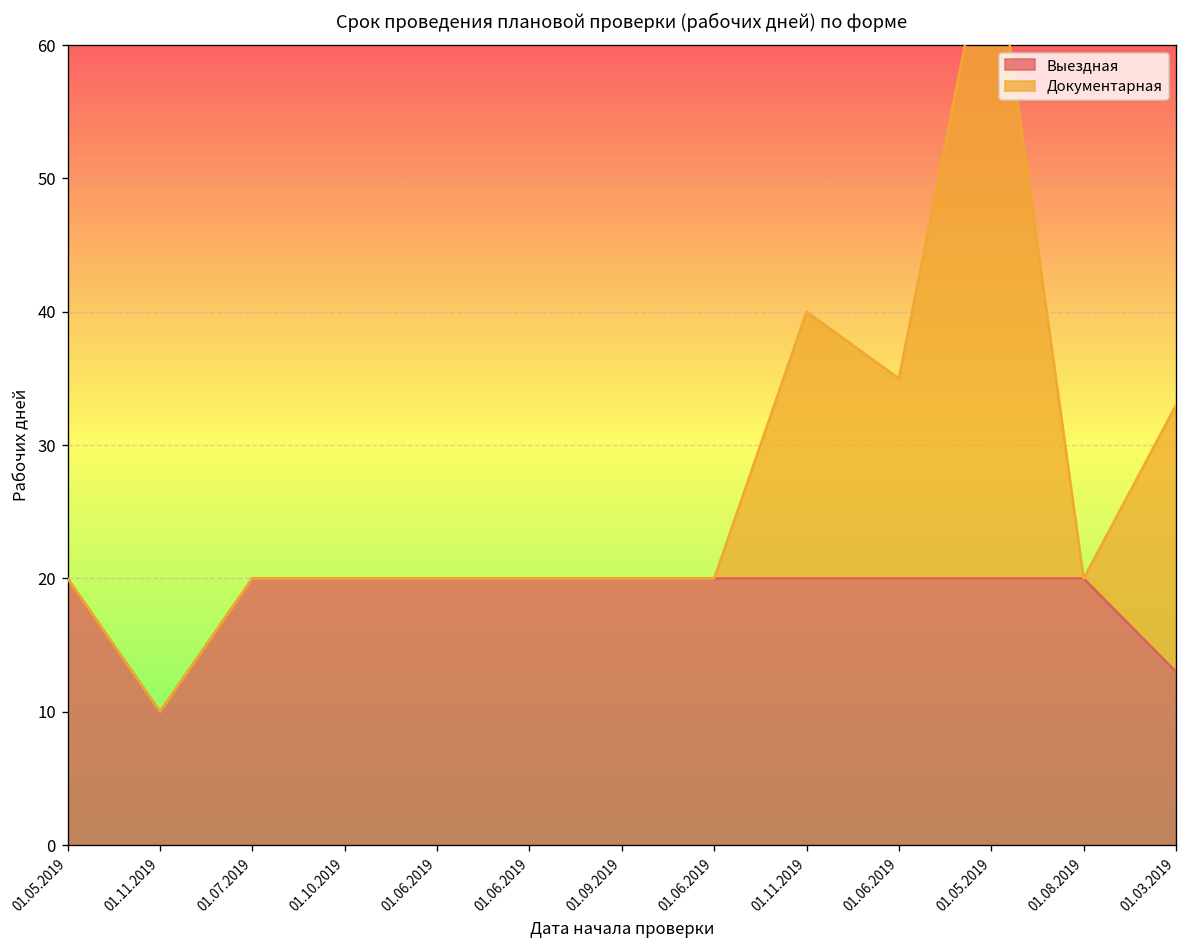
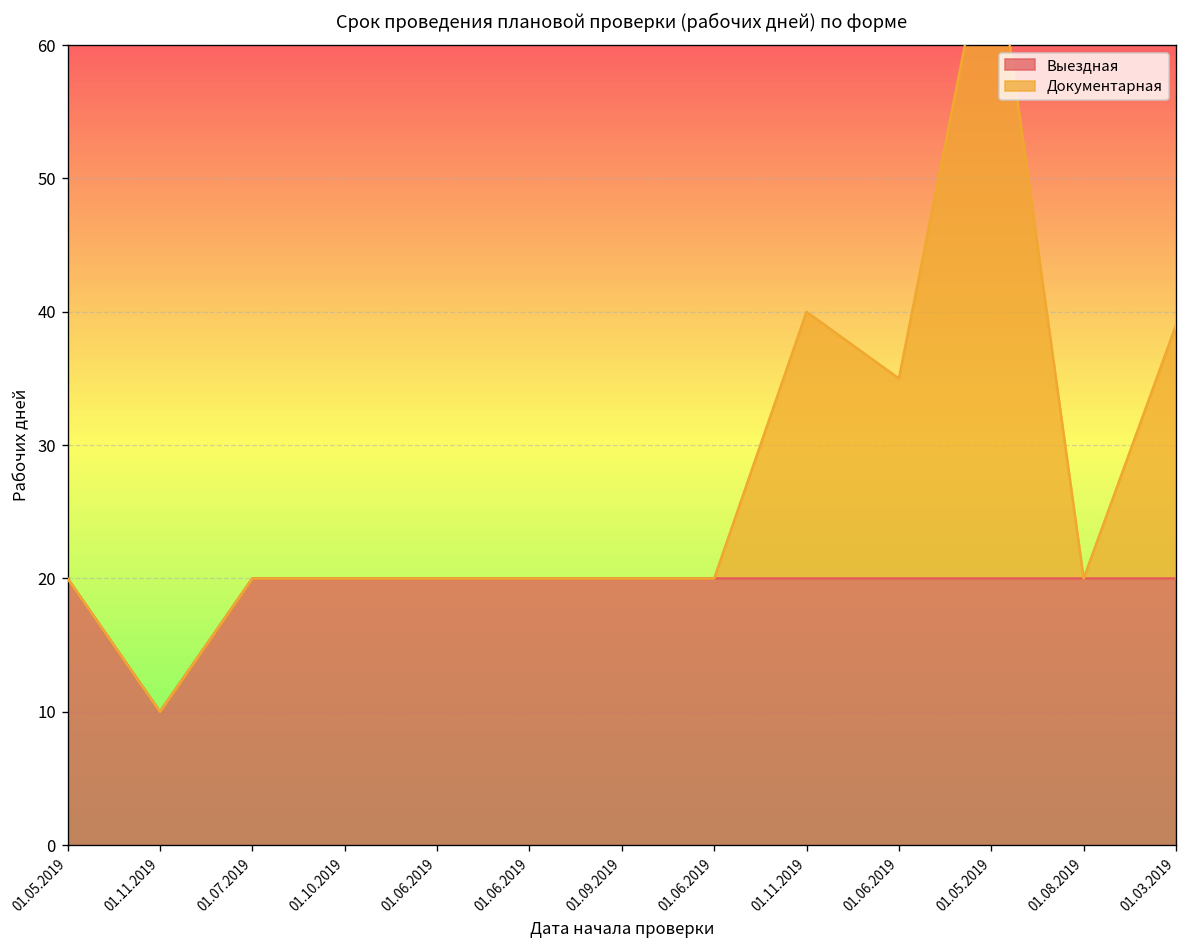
Выездная, 01.03.2019: 13 -> 20
Документарная, 01.03.2019: 20 -> 19
